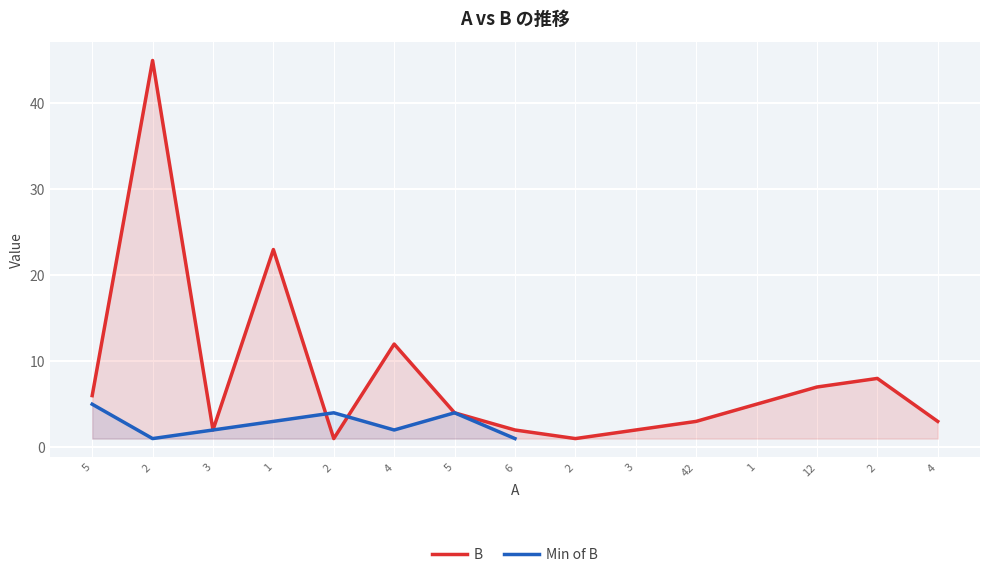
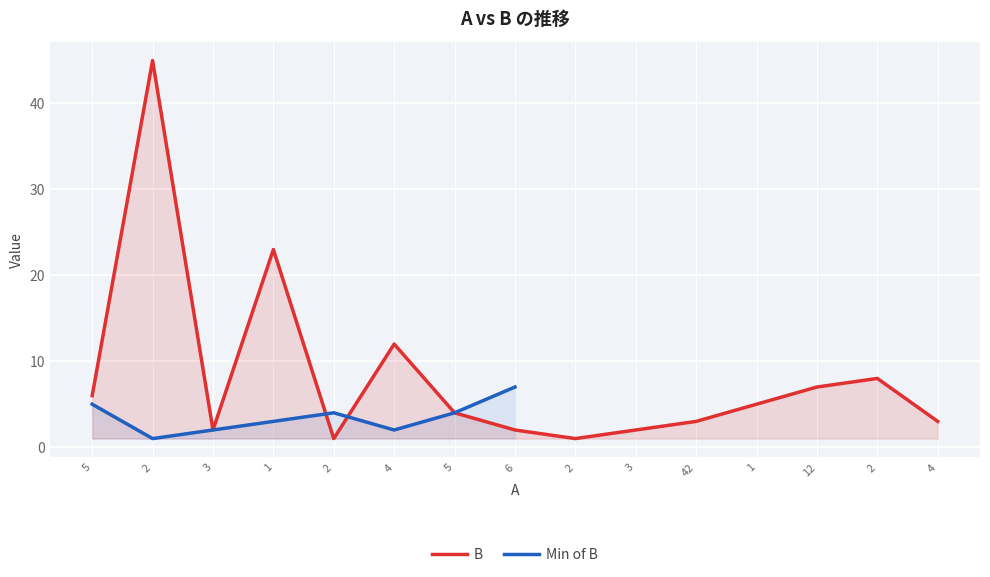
Min of B, 6: 1 -> 7
